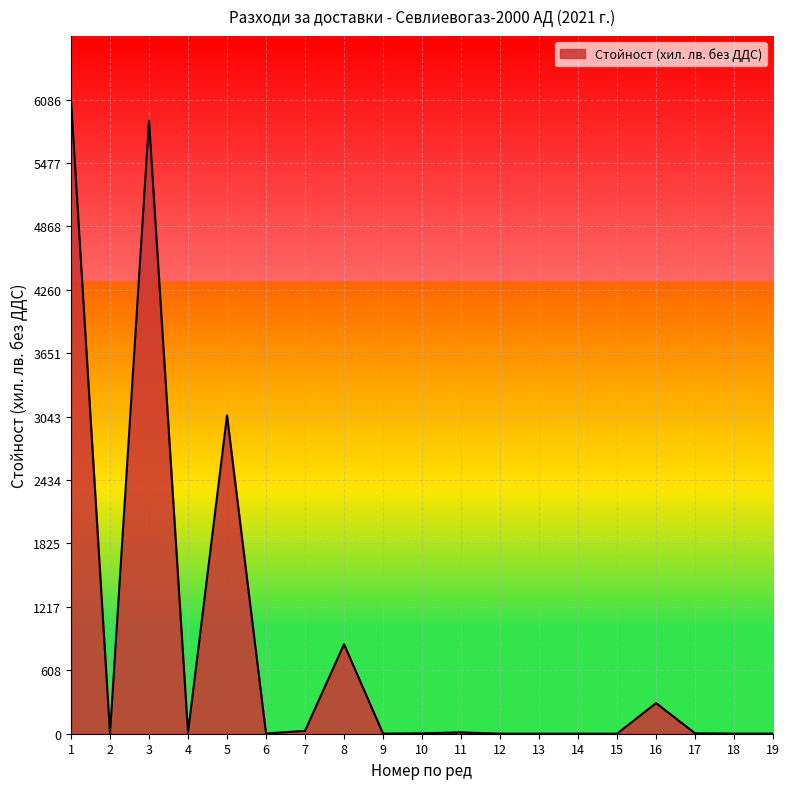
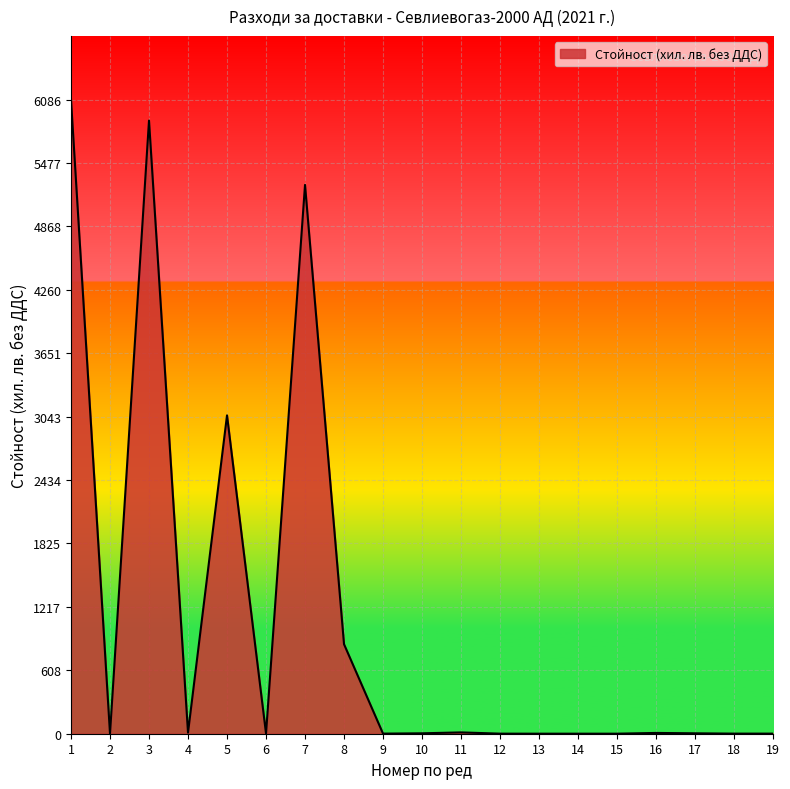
7: 30 -> 5270
16: 290 -> 10
